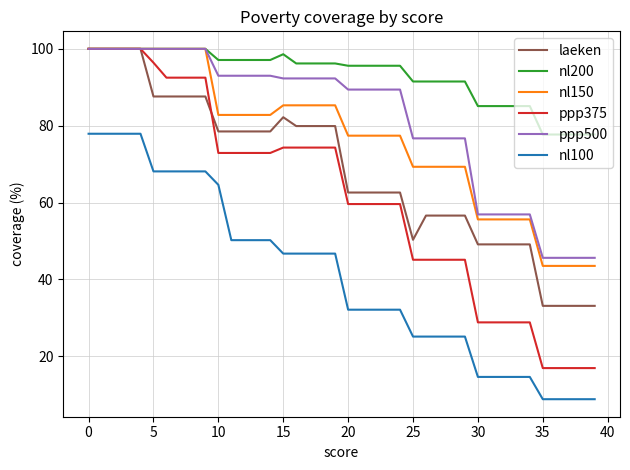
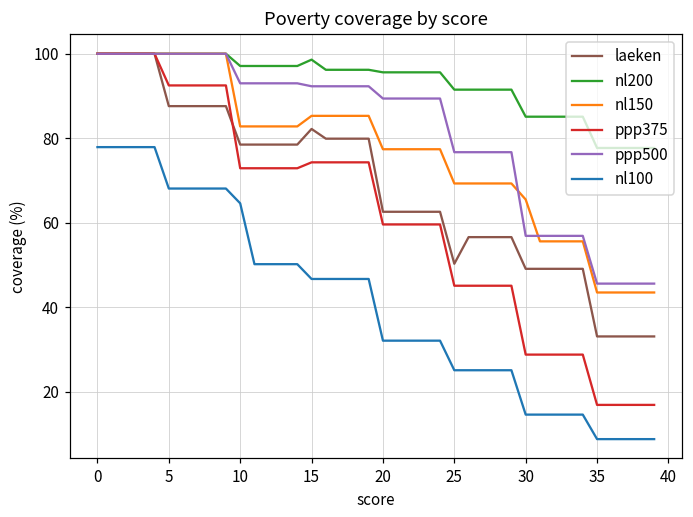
ppp375, 5: 96 -> 93
nl150, 30: 56 -> 66
